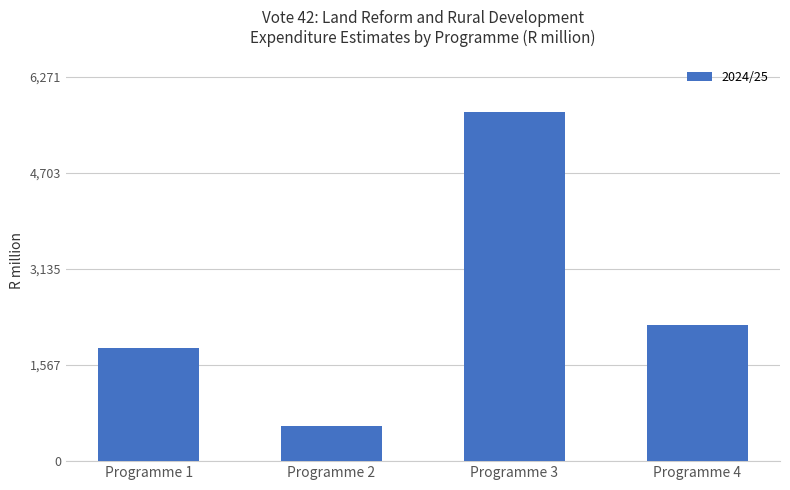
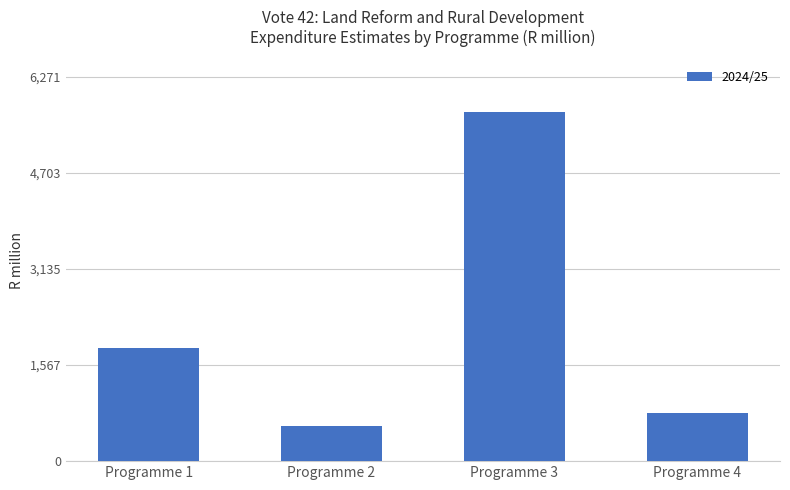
Programme 4: 2,200 -> 800
